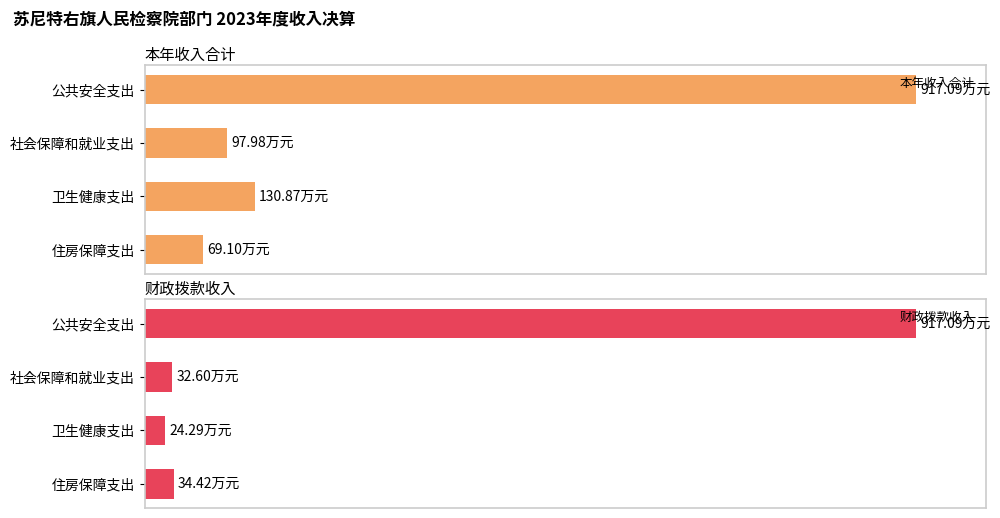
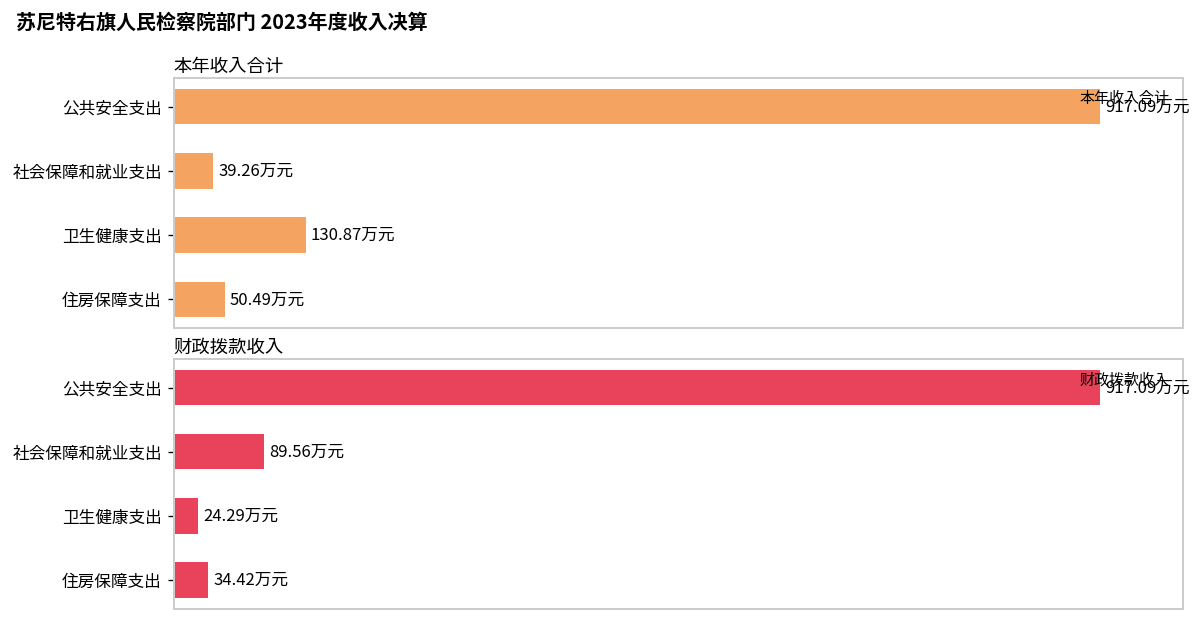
本年收入合计, 社会保障和就业支出: 97.98 -> 39.26
本年收入合计, 住房保障支出: 69.10 -> 50.49
财政拨款收入, 社会保障和就业支出: 32.60 -> 89.56
